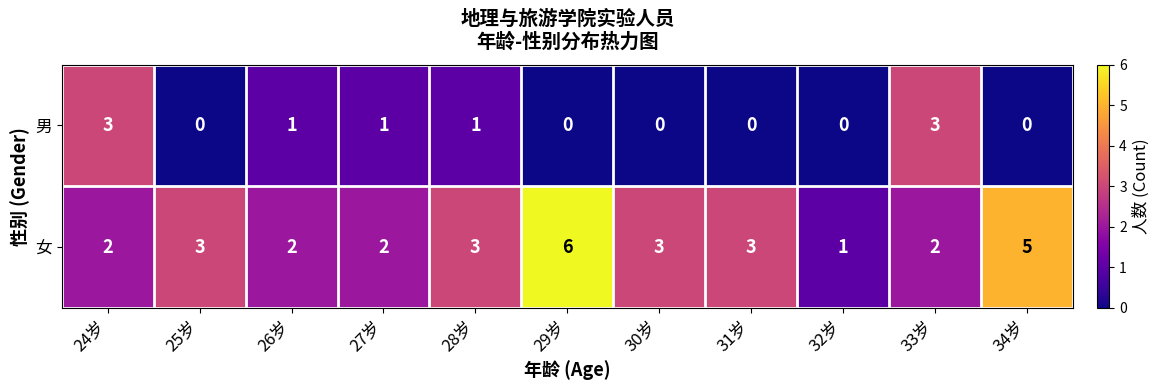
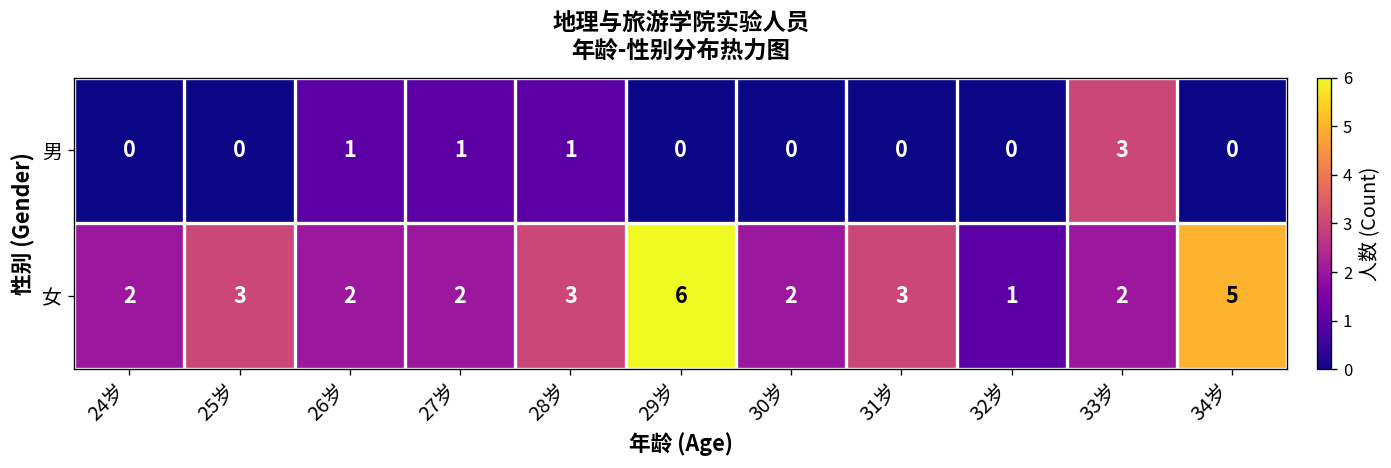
男, 24岁: 3 -> 0
女, 30岁: 3 -> 2
